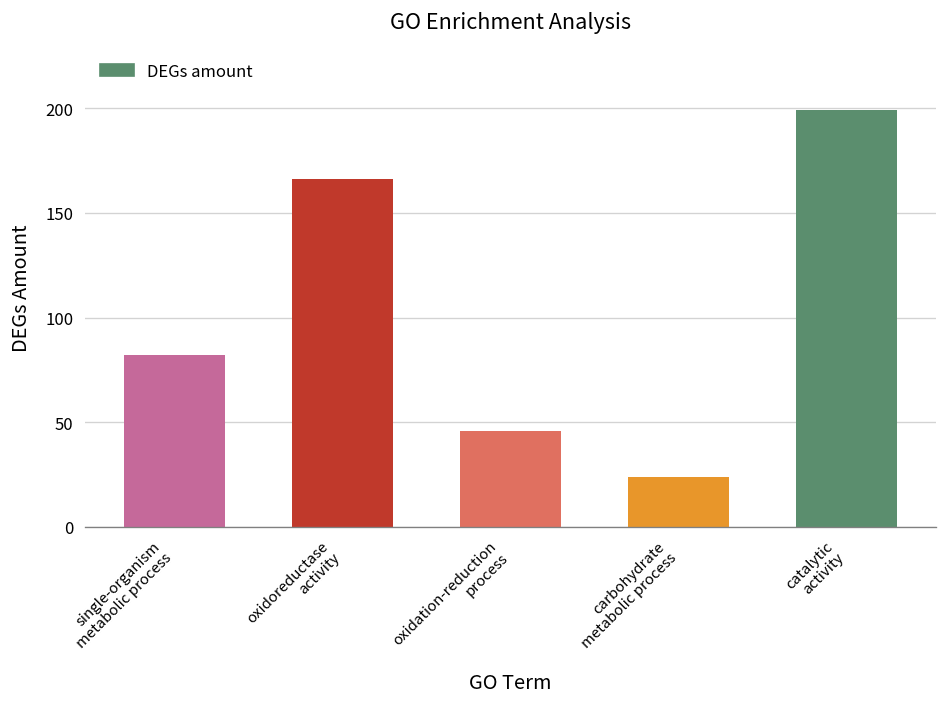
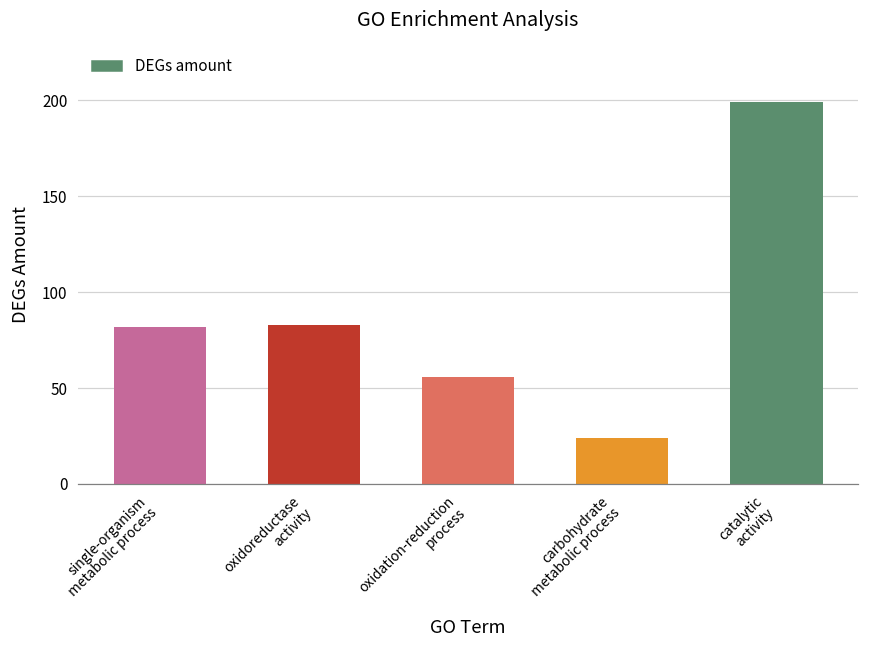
oxidoreductase activity: 166 -> 83
oxidation-reduction process: 46 -> 56
